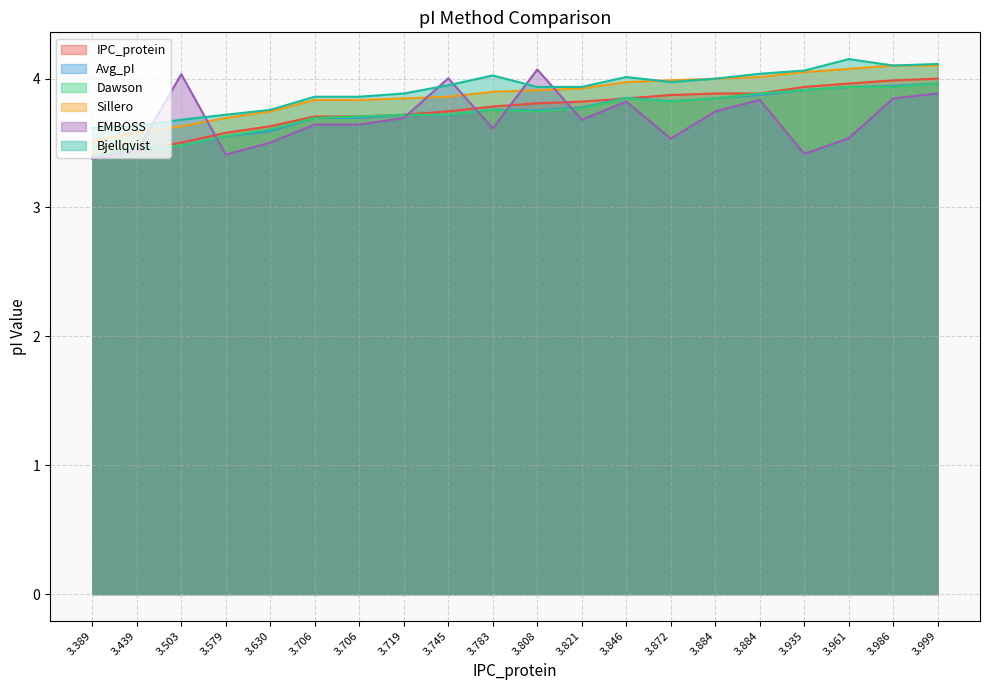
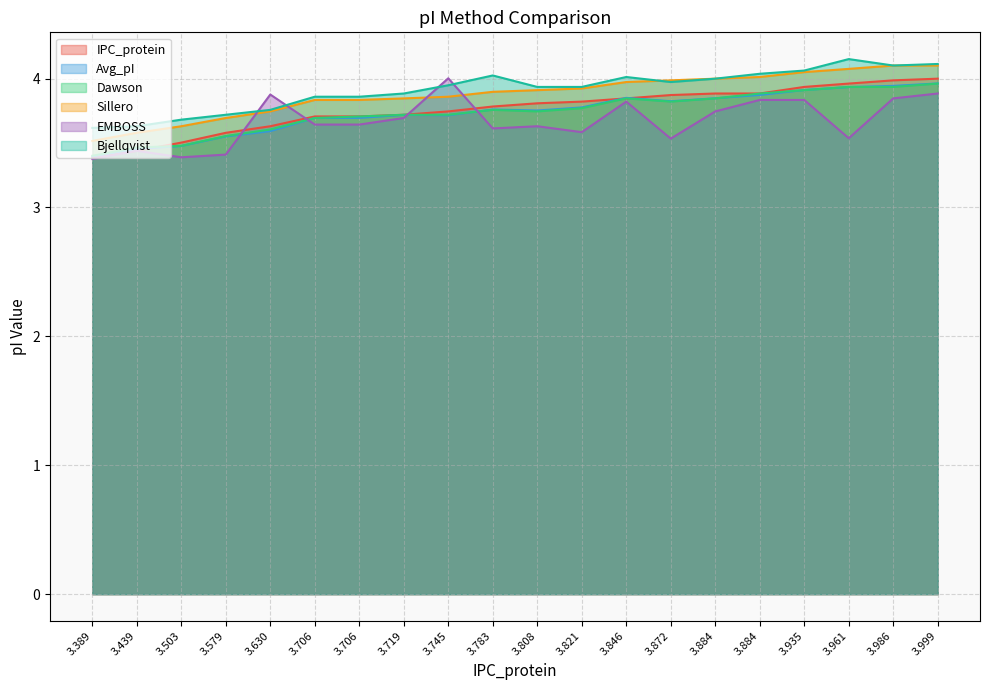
EMBOSS, 3.503: 4.03 -> 3.39
EMBOSS, 3.630: 3.50 -> 3.88
EMBOSS, 3.808: 4.07 -> 3.63
EMBOSS, 3.821: 3.68 -> 3.58
EMBOSS, 3.935: 3.42 -> 3.83
